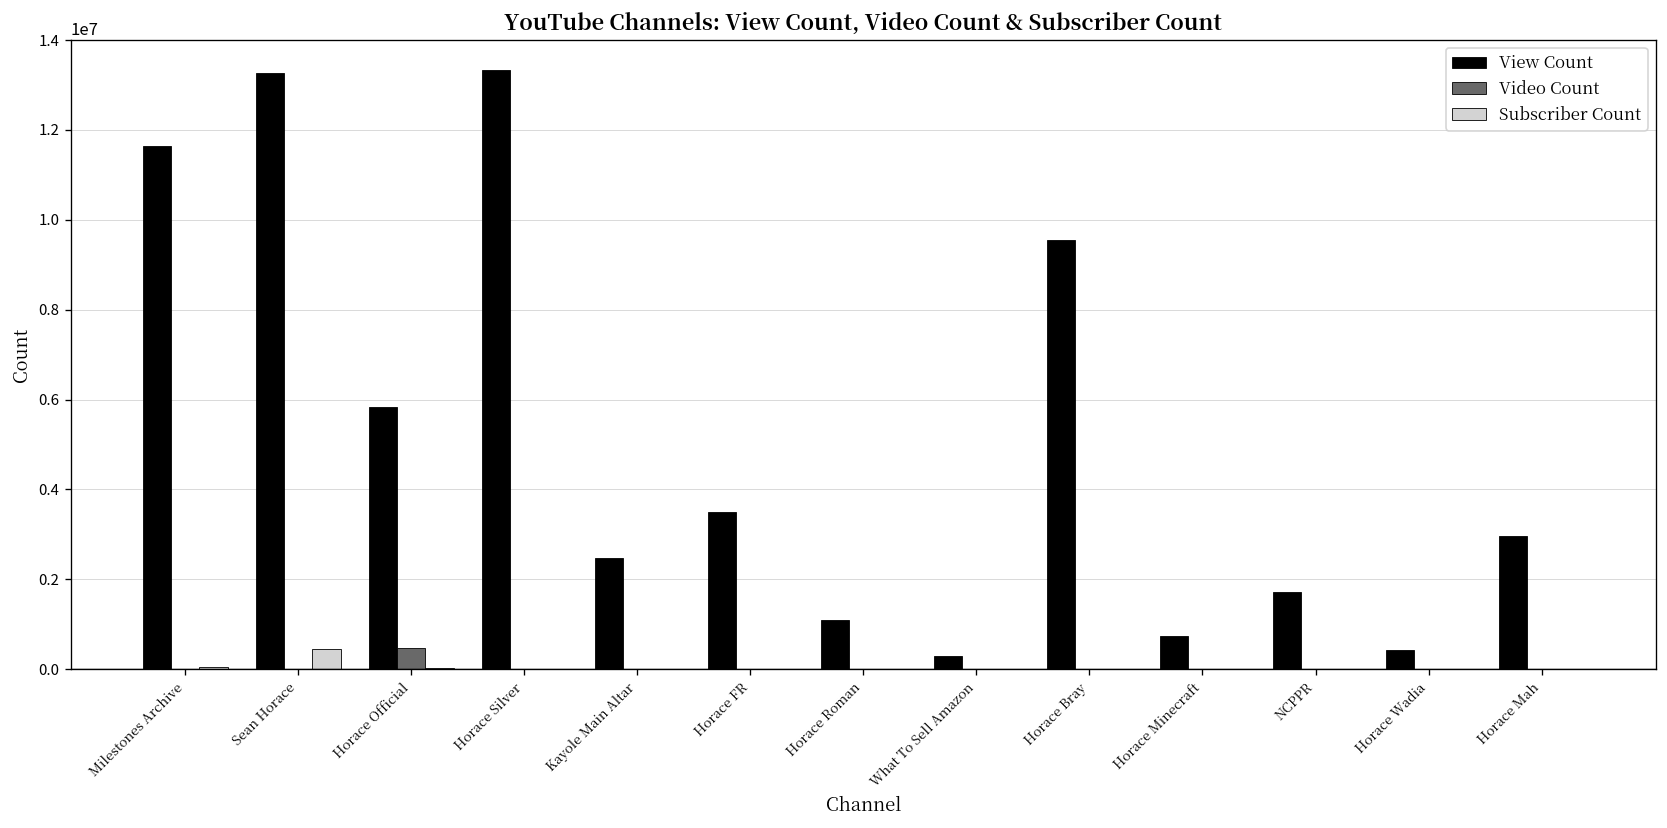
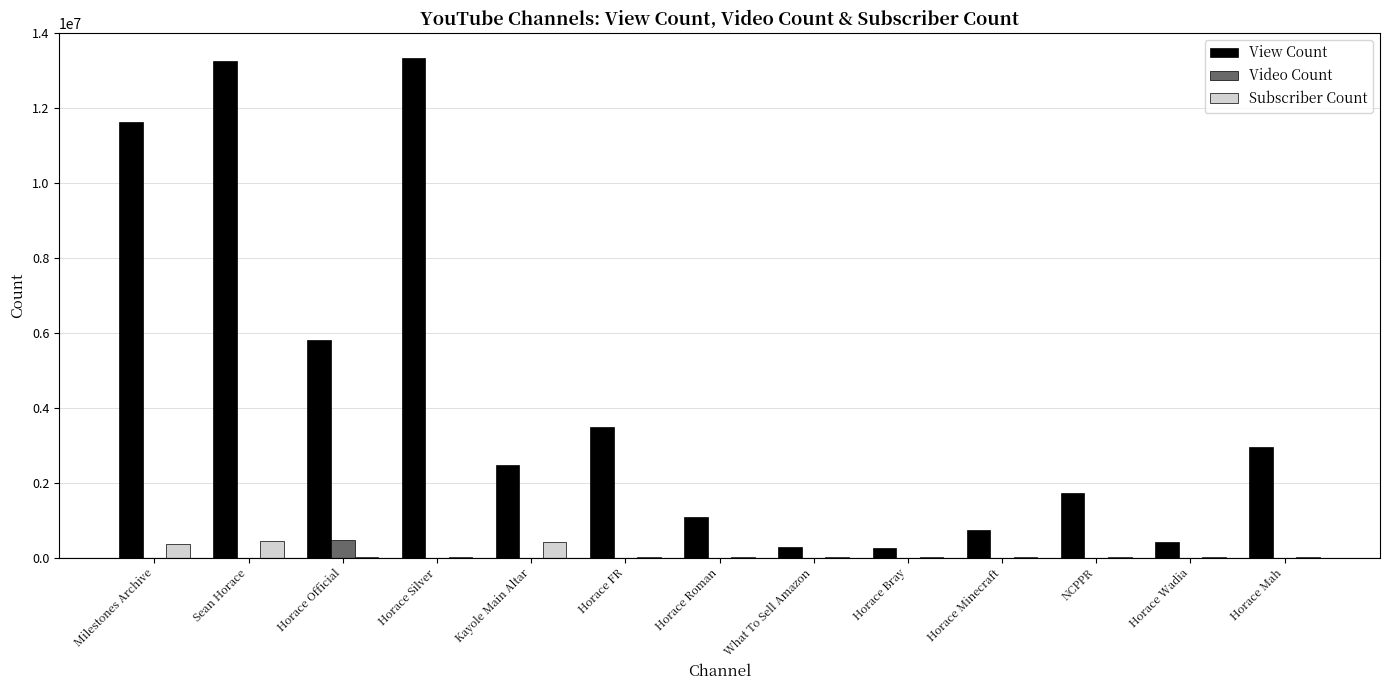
Subscriber Count, Milestones Archive: 0 -> 400000
Subscriber Count, Kayole Main Altar: 0 -> 400000
View Count, Horace Bray: 9500000 -> 200000
